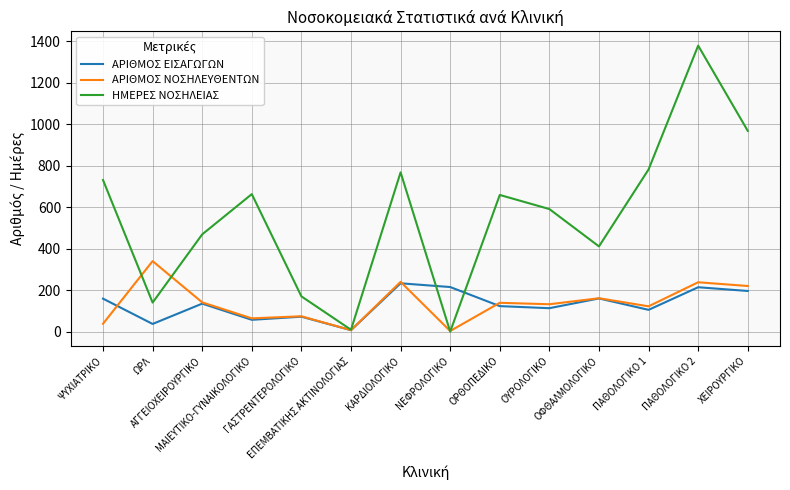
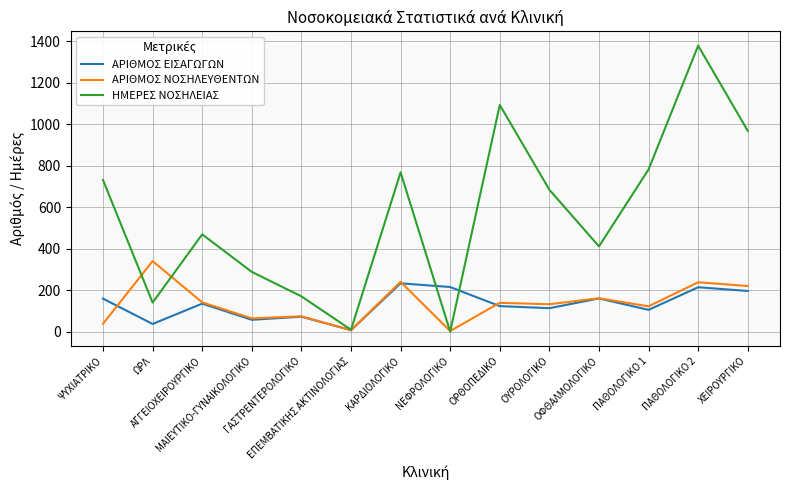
ΗΜΕΡΕΣ ΝΟΣΗΛΕΙΑΣ, ΜΑΙΕΥΤΙΚΟ-ΓΥΝΑΙΚΟΛΟΓΙΚΟ: 660 -> 290
ΗΜΕΡΕΣ ΝΟΣΗΛΕΙΑΣ, ΟΡΘΟΠΕΔΙΚΟ: 660 -> 1090
ΗΜΕΡΕΣ ΝΟΣΗΛΕΙΑΣ, ΟΥΡΟΛΟΓΙΚΟ: 590 -> 690
